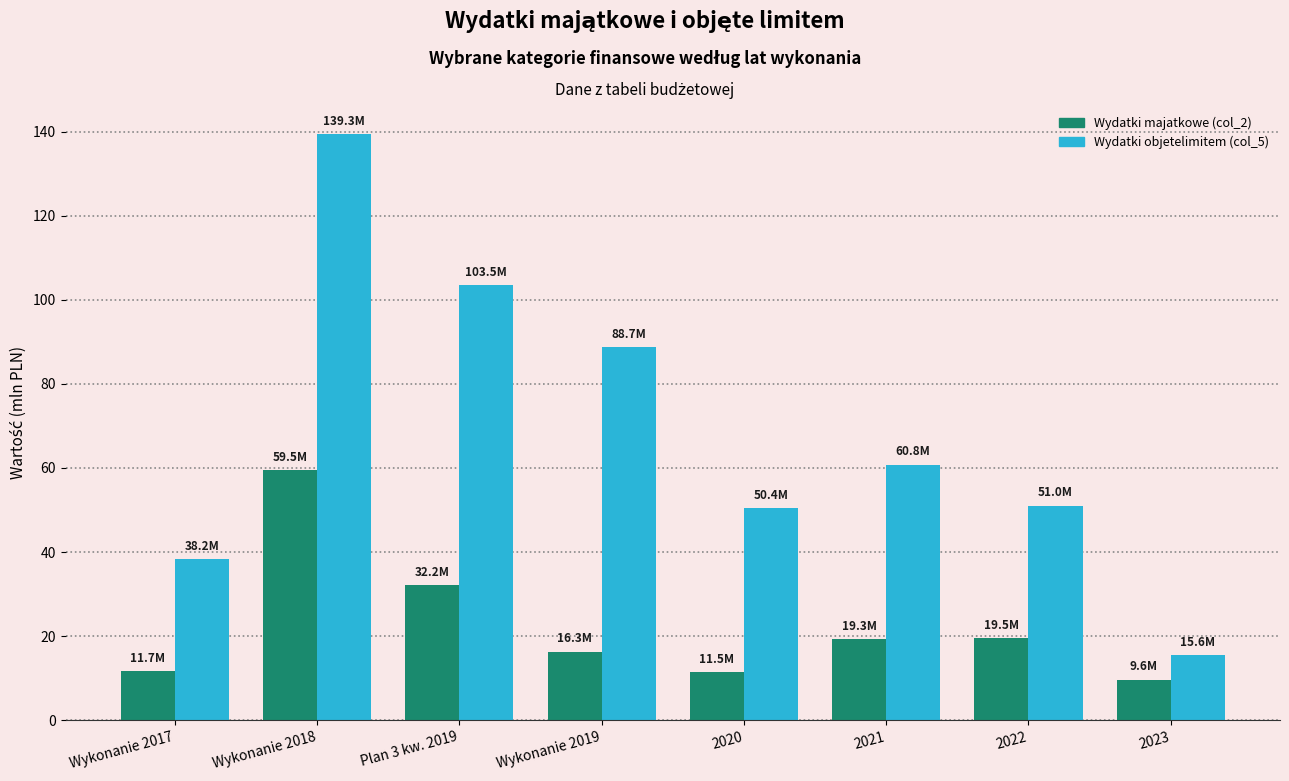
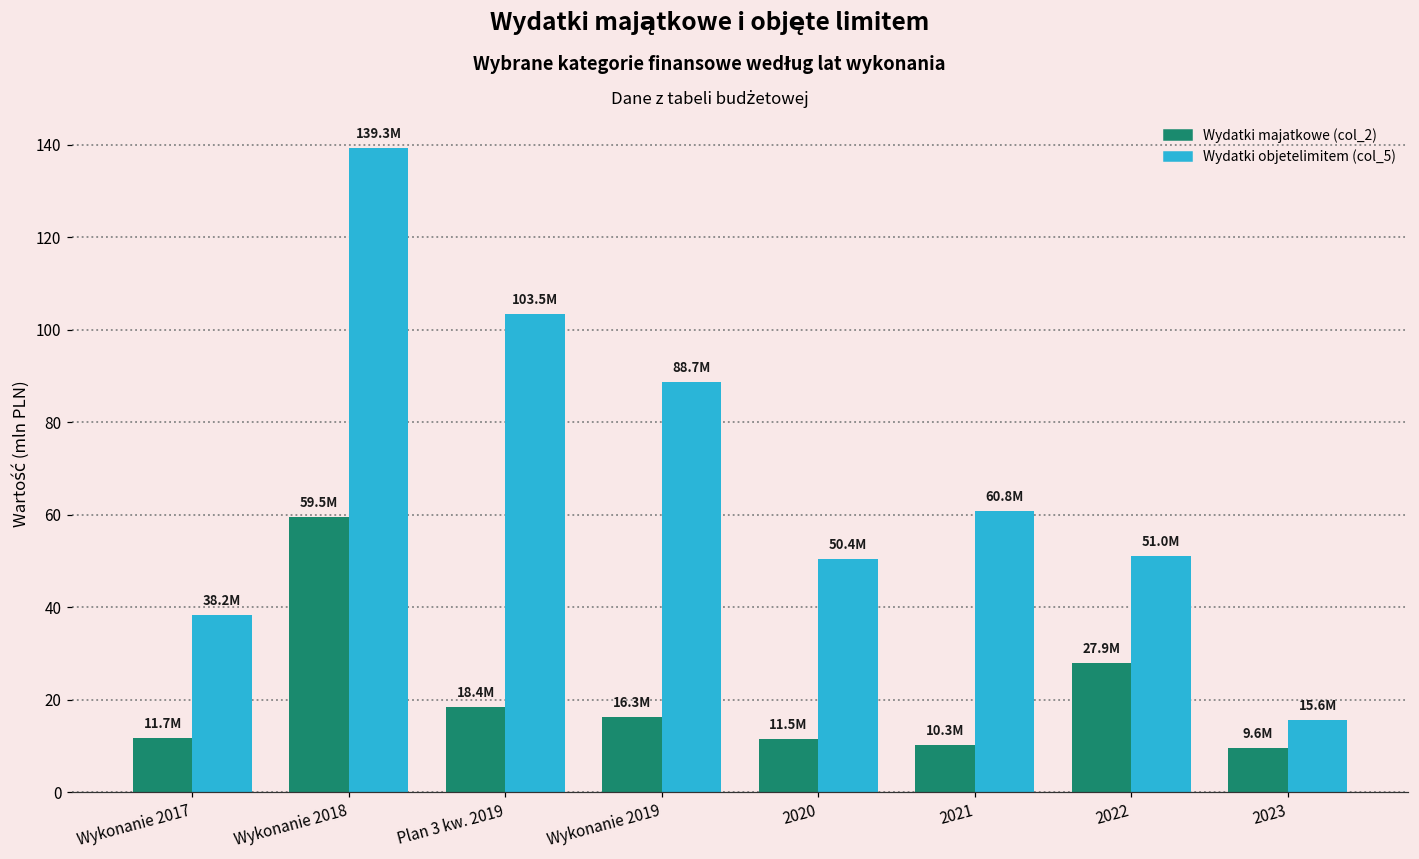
Wydatki majatkowe (col_2), Plan 3 kw. 2019: 32.2M -> 18.4M
Wydatki majatkowe (col_2), 2021: 19.3M -> 10.3M
Wydatki majatkowe (col_2), 2022: 19.5M -> 27.9M
